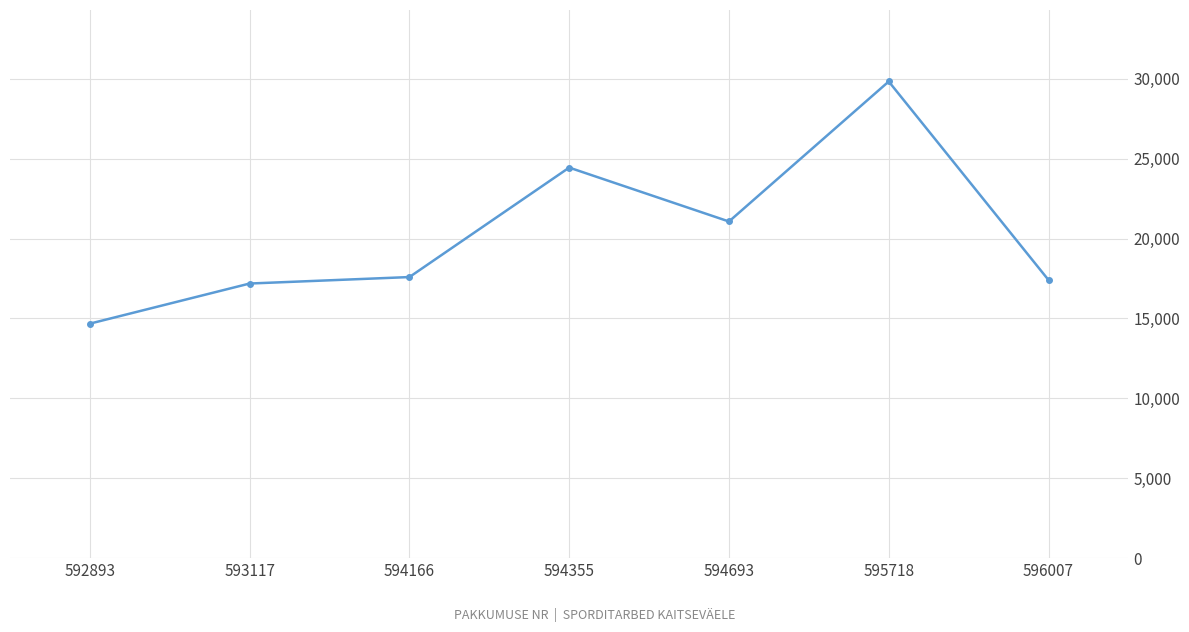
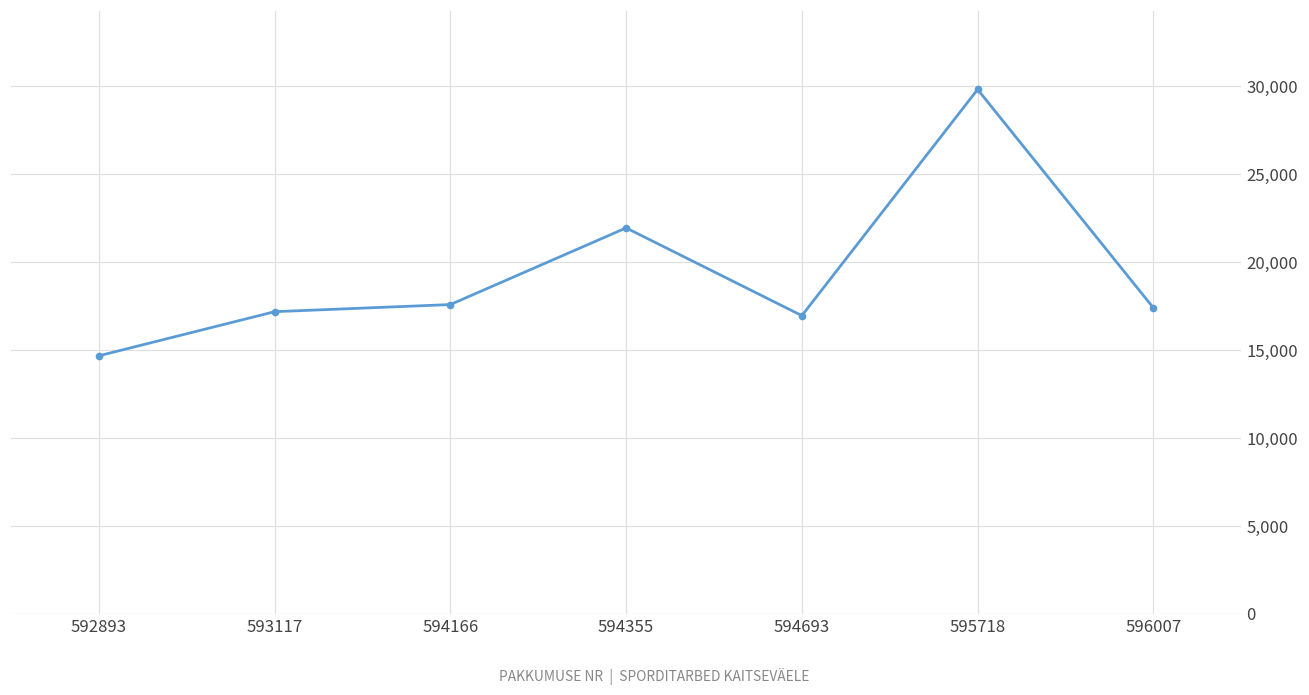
594355: 24,400 -> 22,000
594693: 21,100 -> 17,000
